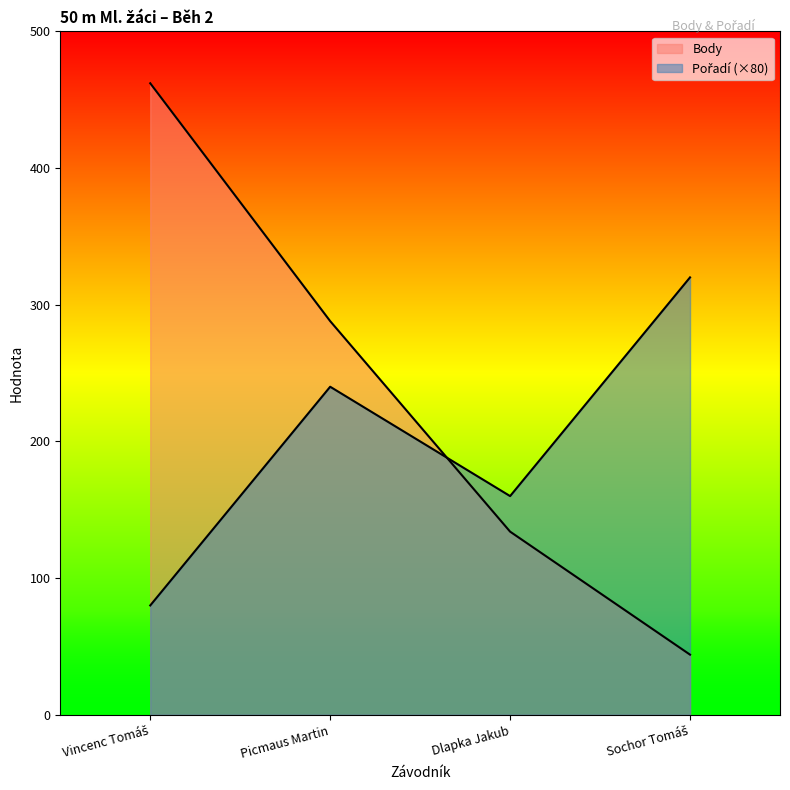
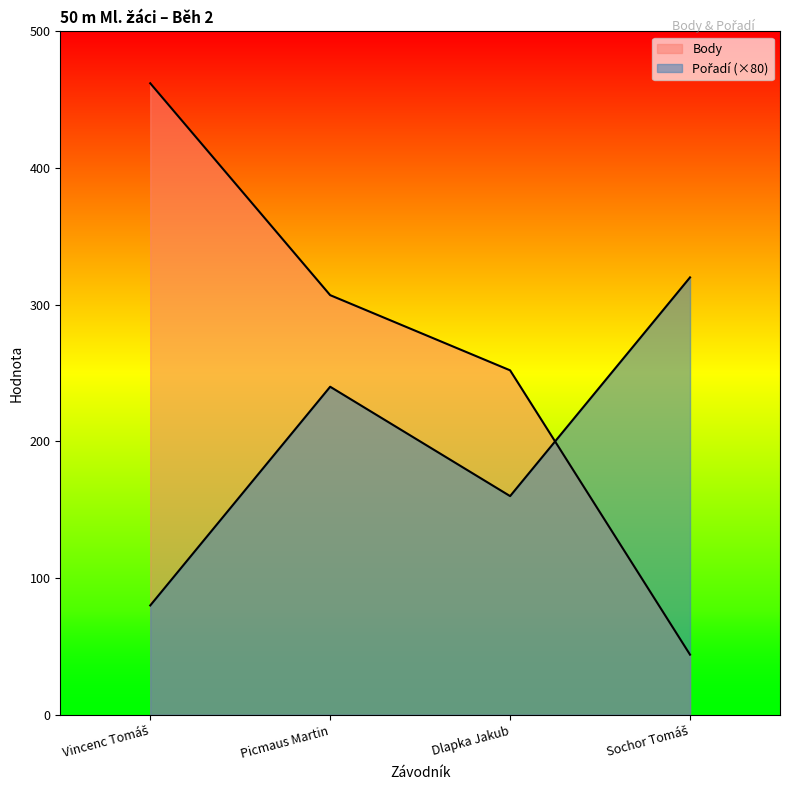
Body, Picmaus Martin: 288 -> 307
Body, Dlapka Jakub: 134 -> 252
